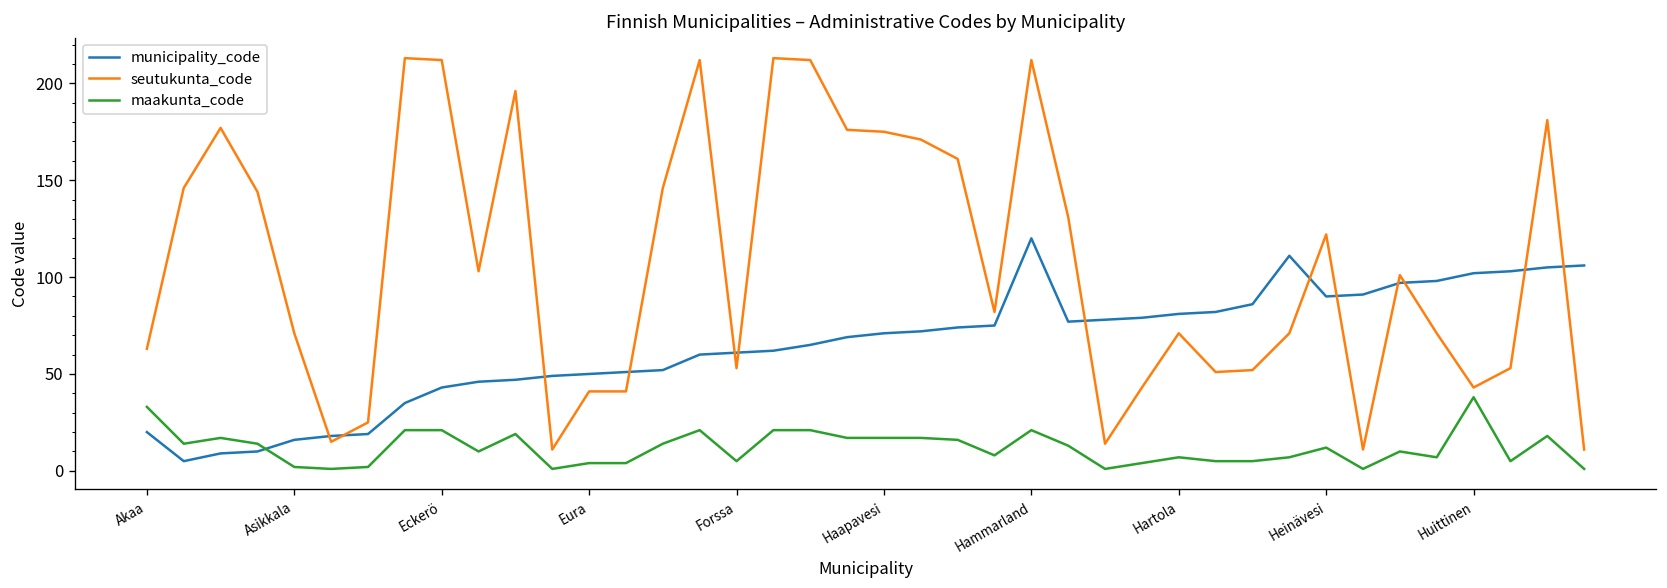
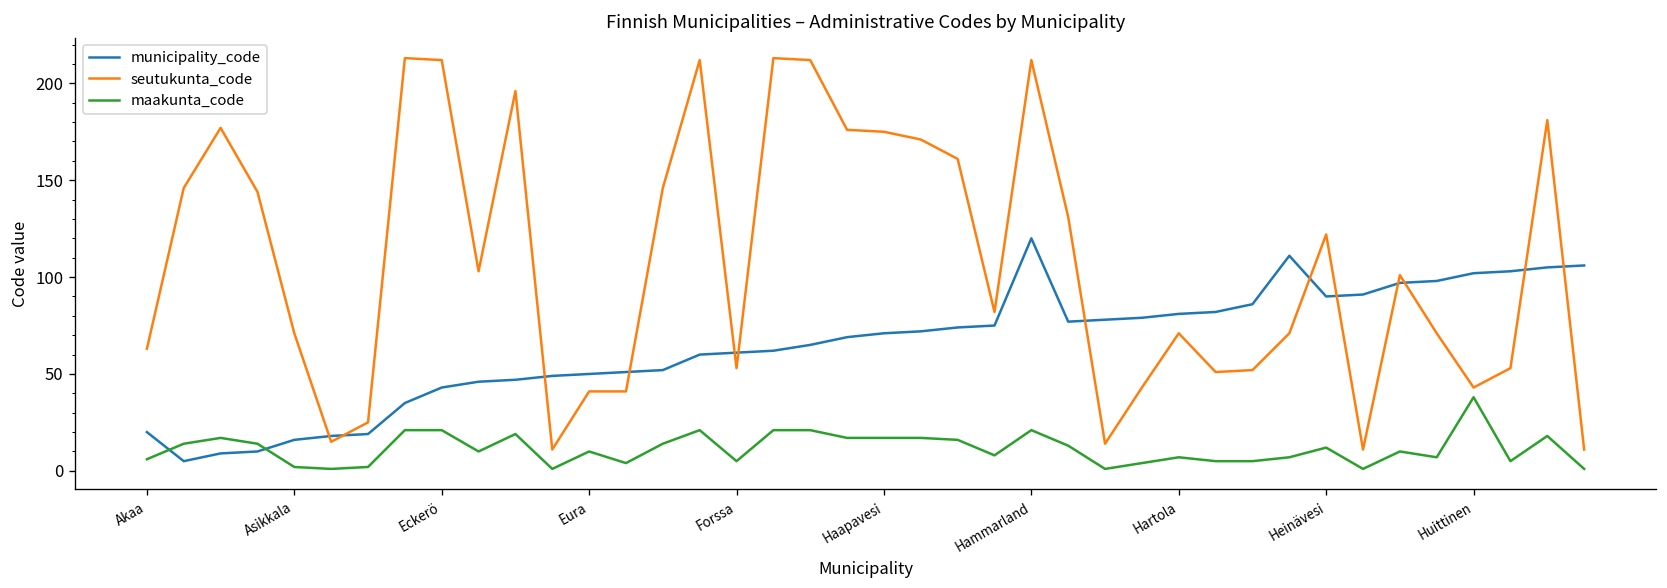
maakunta_code, Akaa: 33 -> 6
maakunta_code, Eura: 4 -> 10
